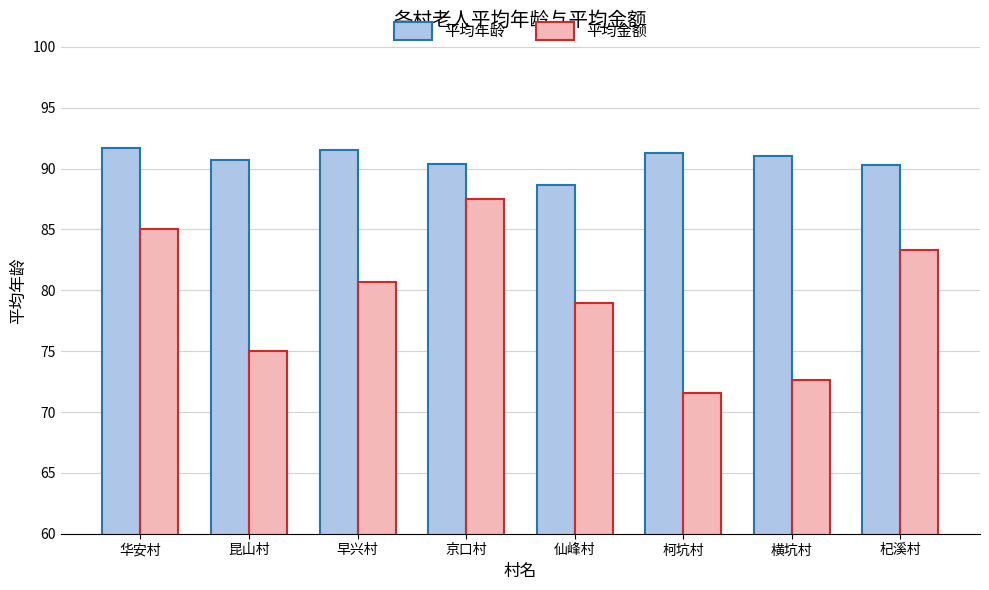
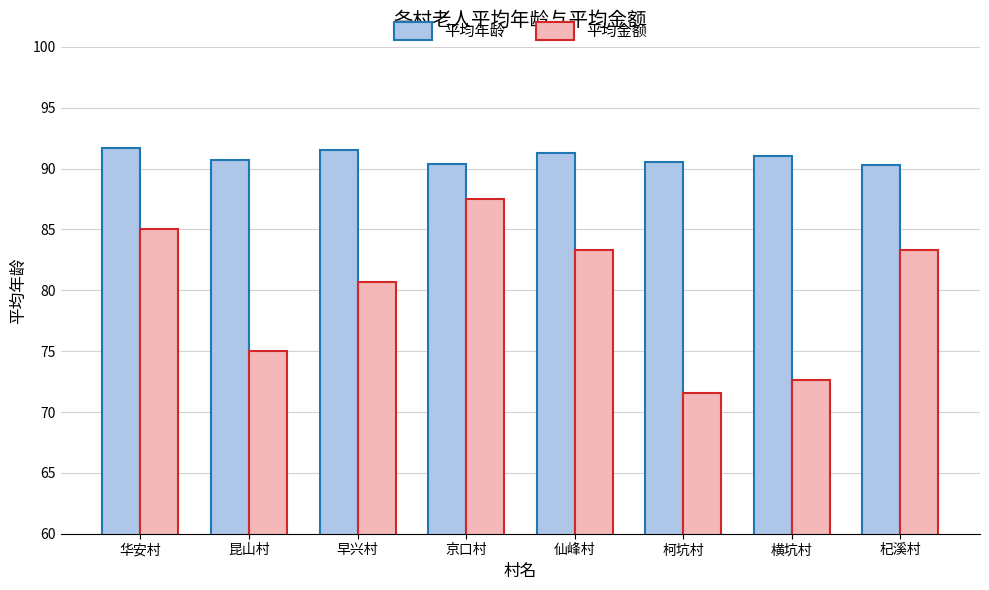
平均年龄, 仙峰村: 88.6 -> 91.3
平均金额, 仙峰村: 79.0 -> 83.3
平均年龄, 柯坑村: 91.3 -> 90.5
